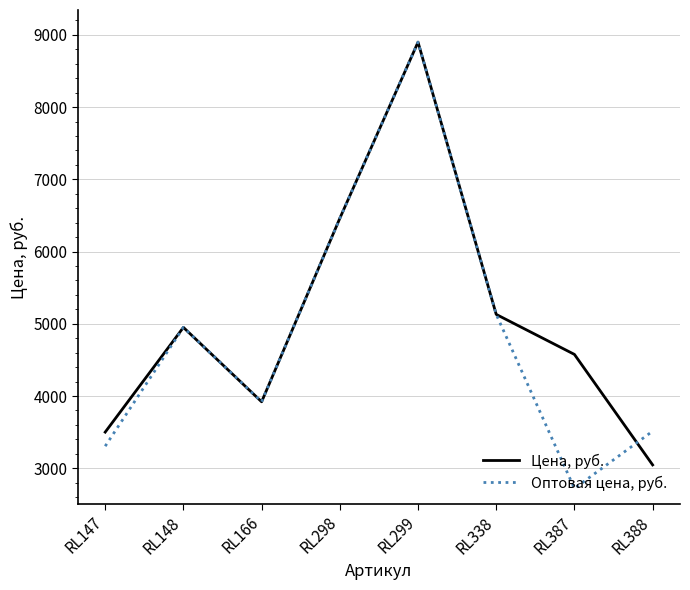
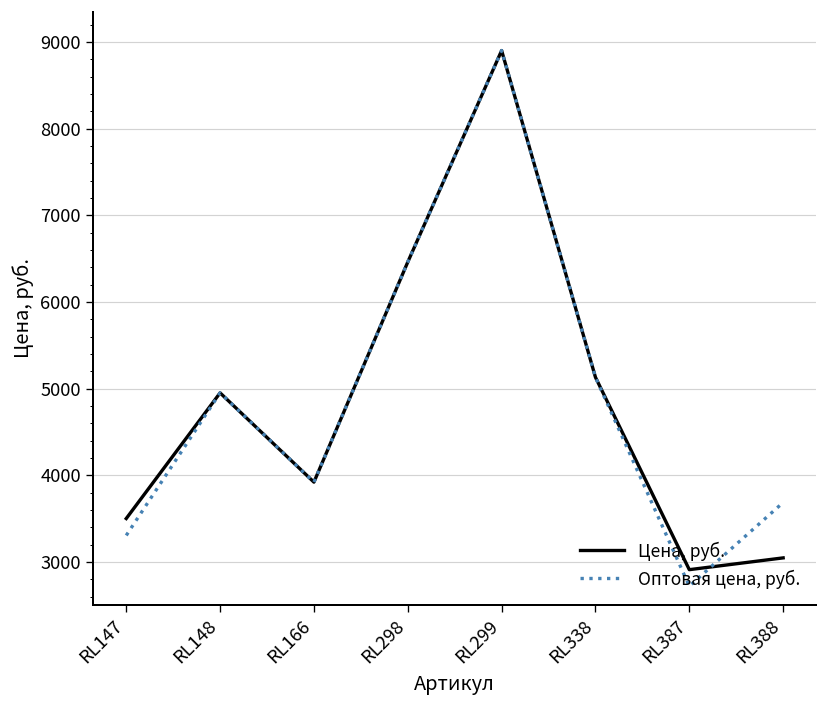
Цена, руб., RL387: 4600 -> 2900
Оптовая цена, руб., RL388: 3500 -> 3700
